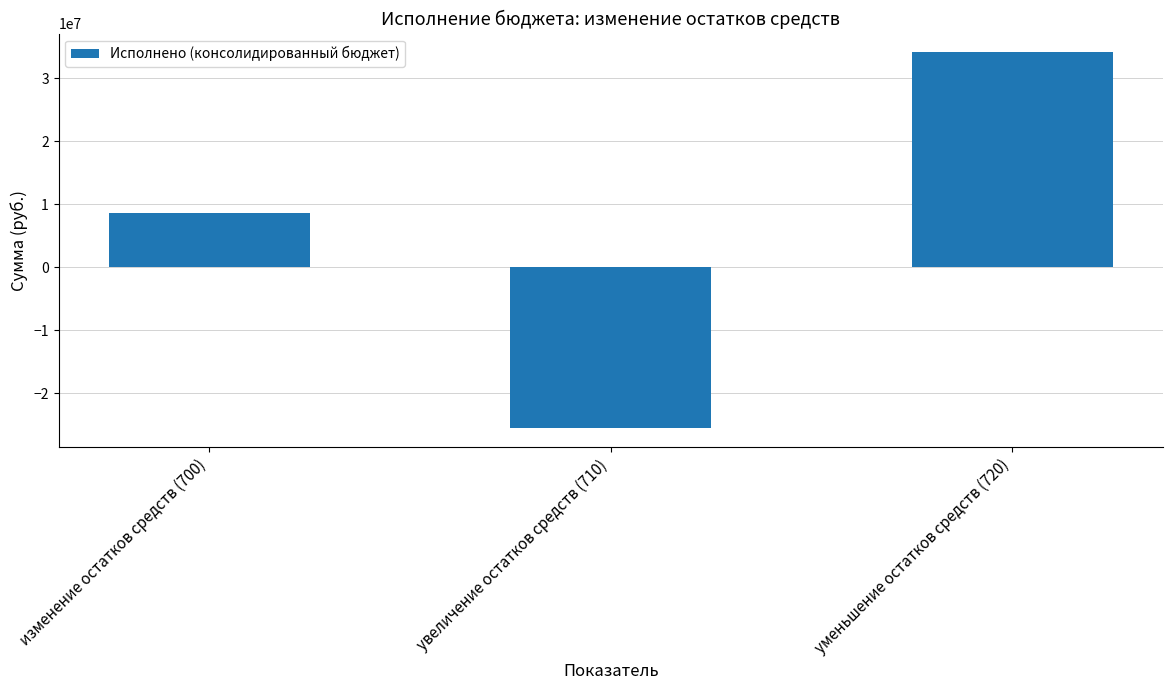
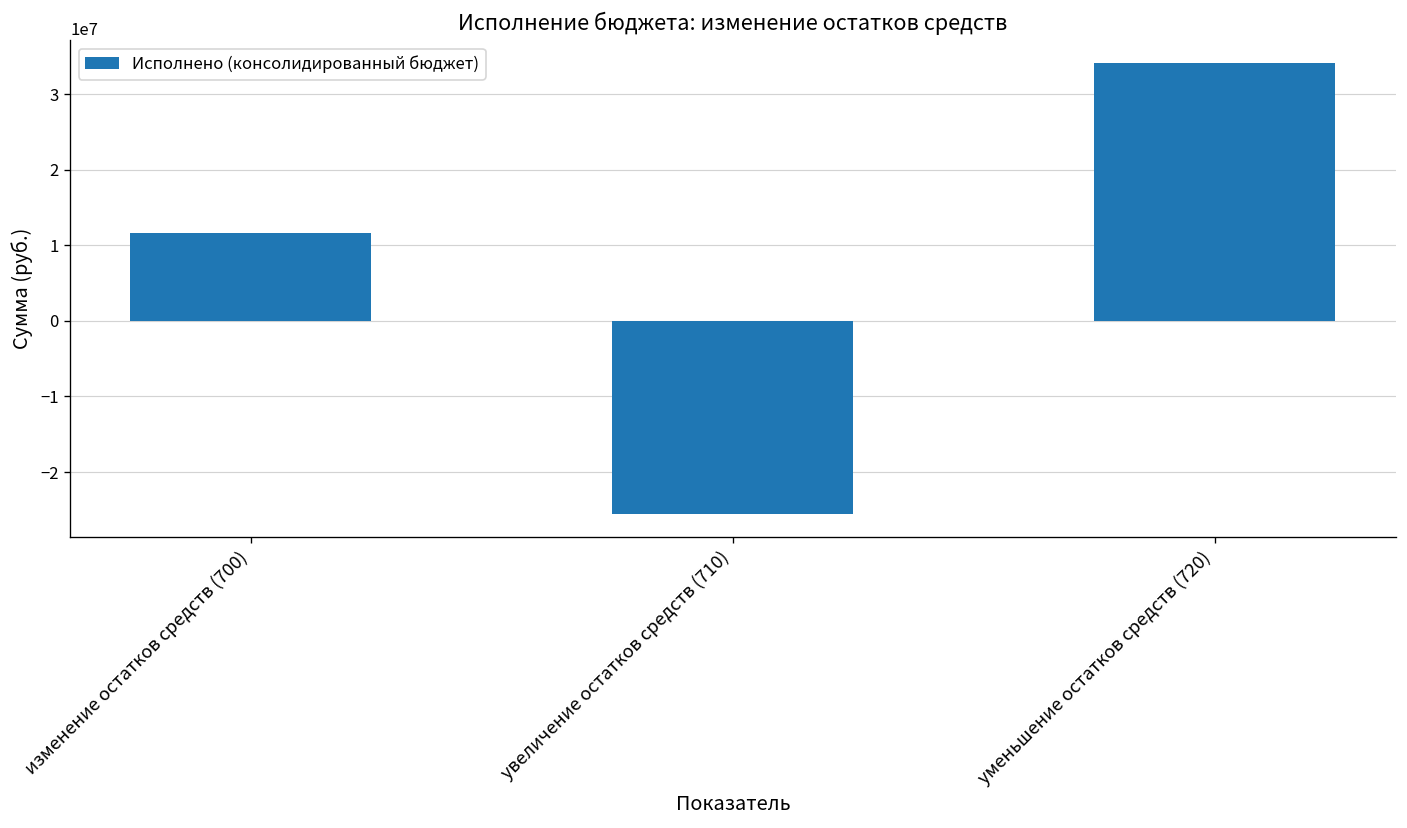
изменение остатков средств (700): 9000000 -> 12000000
